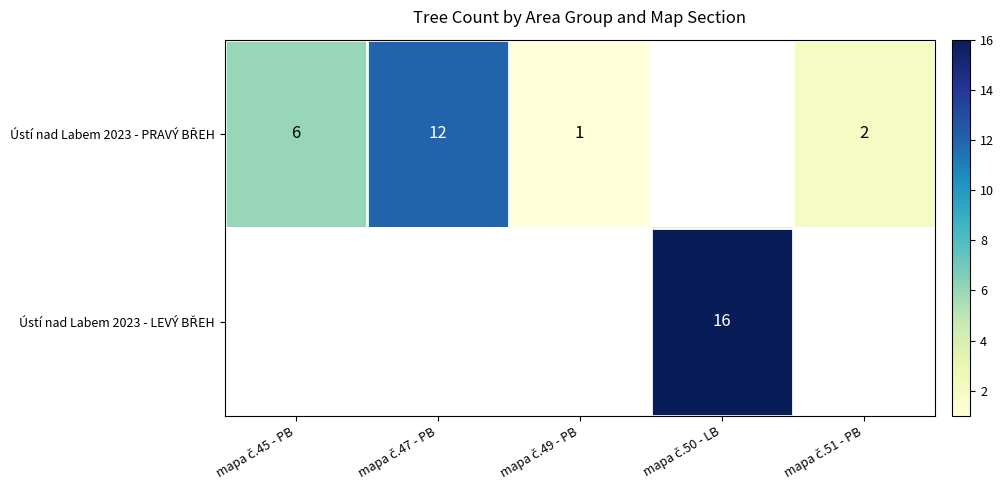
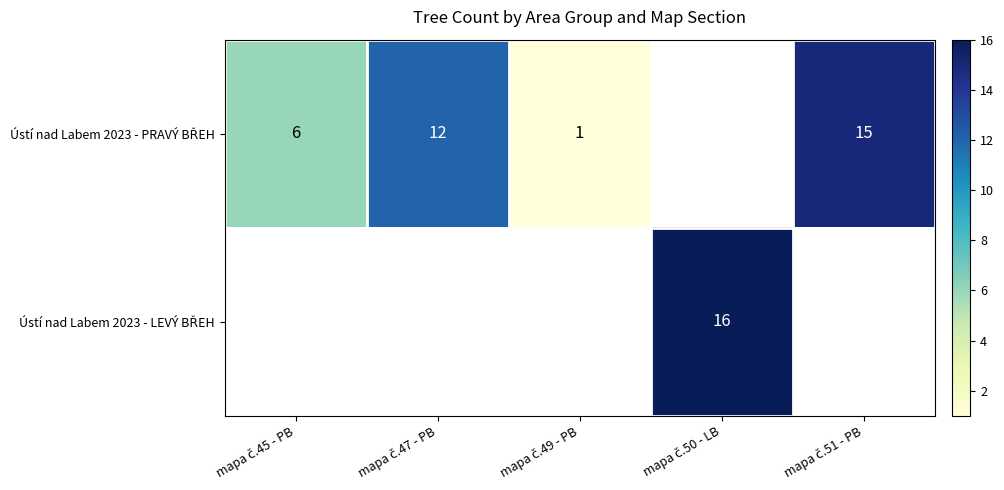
Ústí nad Labem 2023 - PRAVÝ BŘEH, mapa č.51 - PB: 2 -> 15
